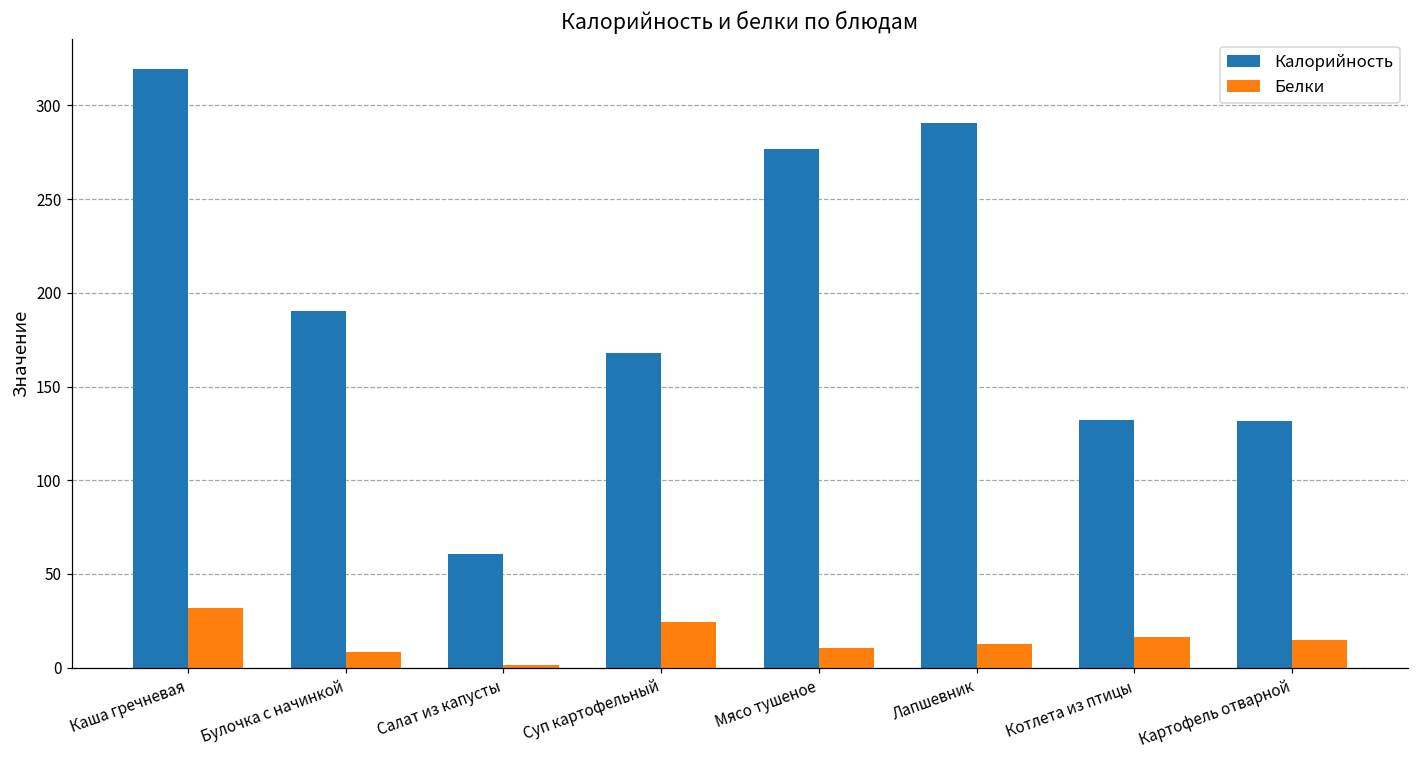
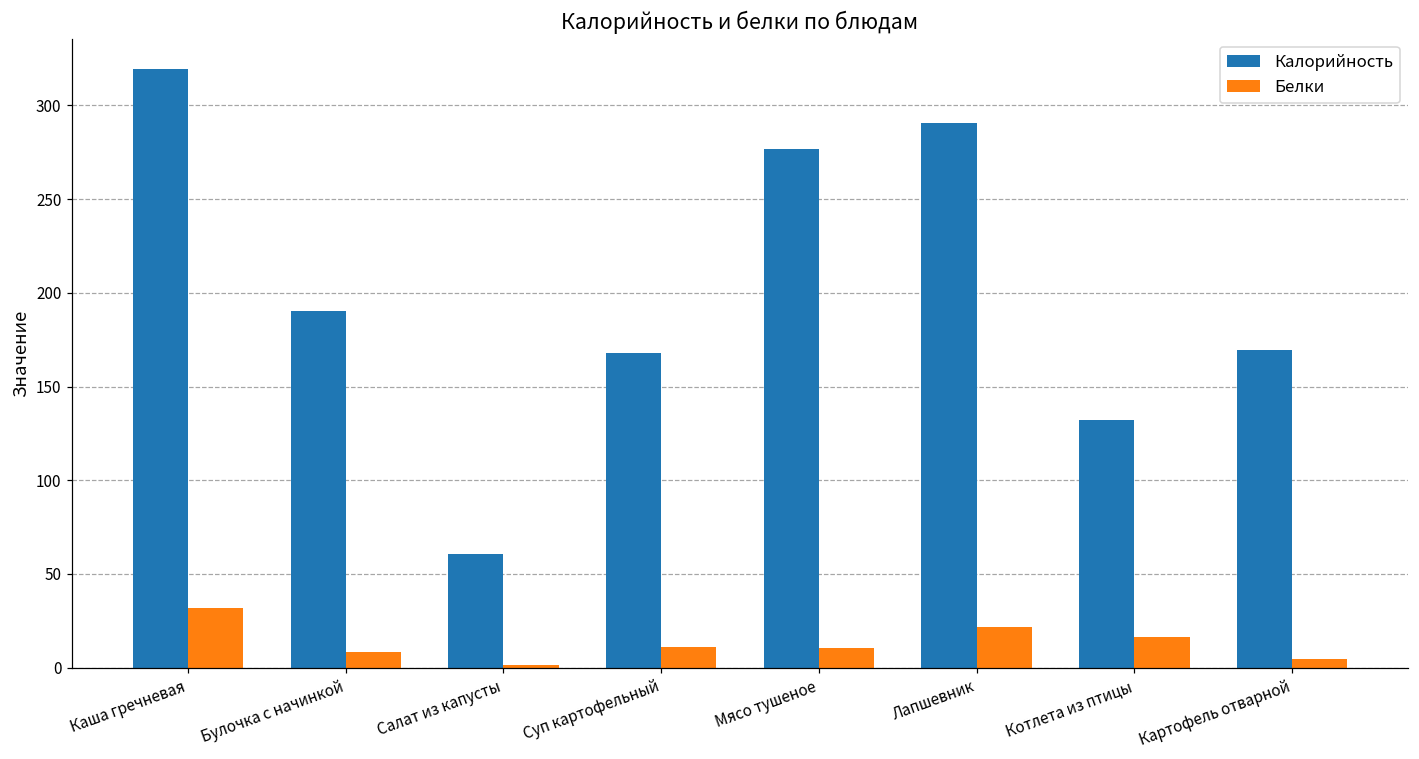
Белки, Суп картофельный: 25 -> 11
Белки, Лапшевник: 13 -> 22
Калорийность, Картофель отварной: 132 -> 170
Белки, Картофель отварной: 15 -> 5
